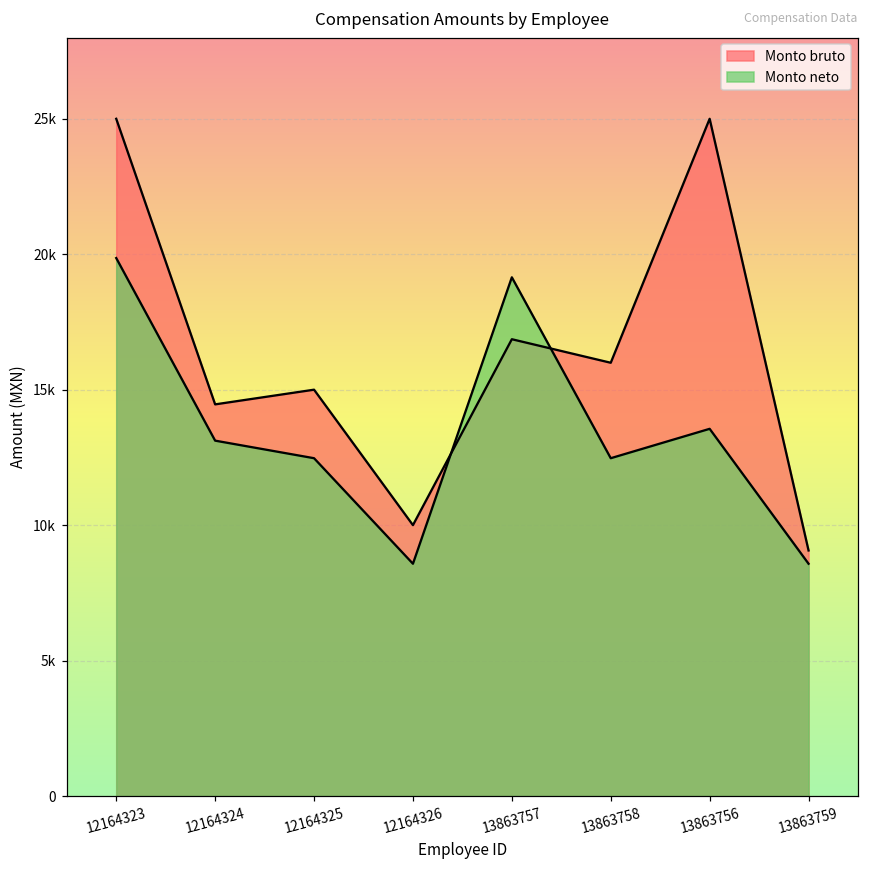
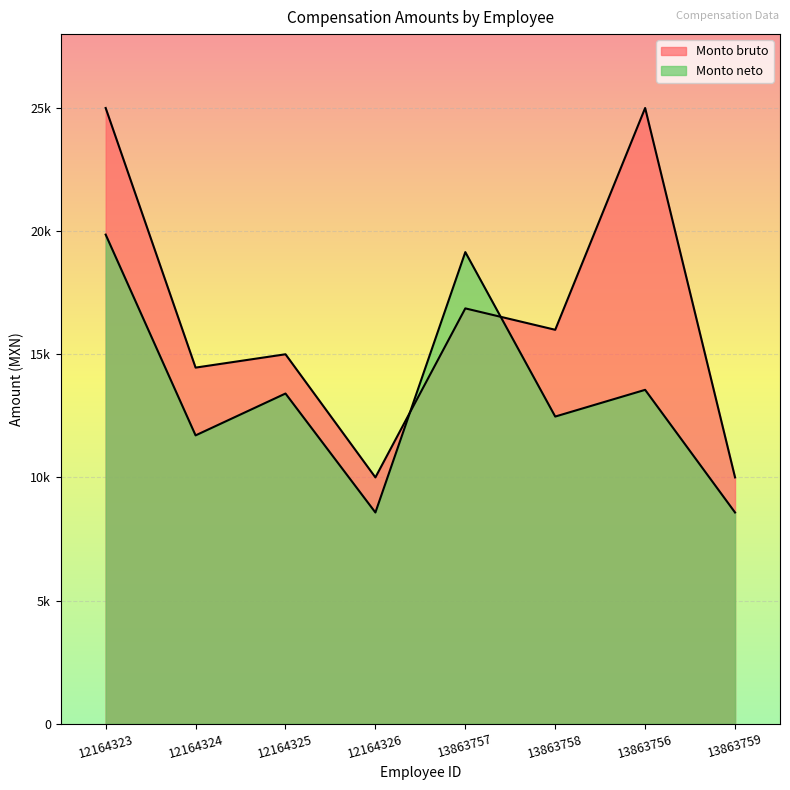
Monto neto, 12164324: 13100 -> 11700
Monto neto, 12164325: 12500 -> 13400
Monto bruto, 13863759: 9100 -> 10000
